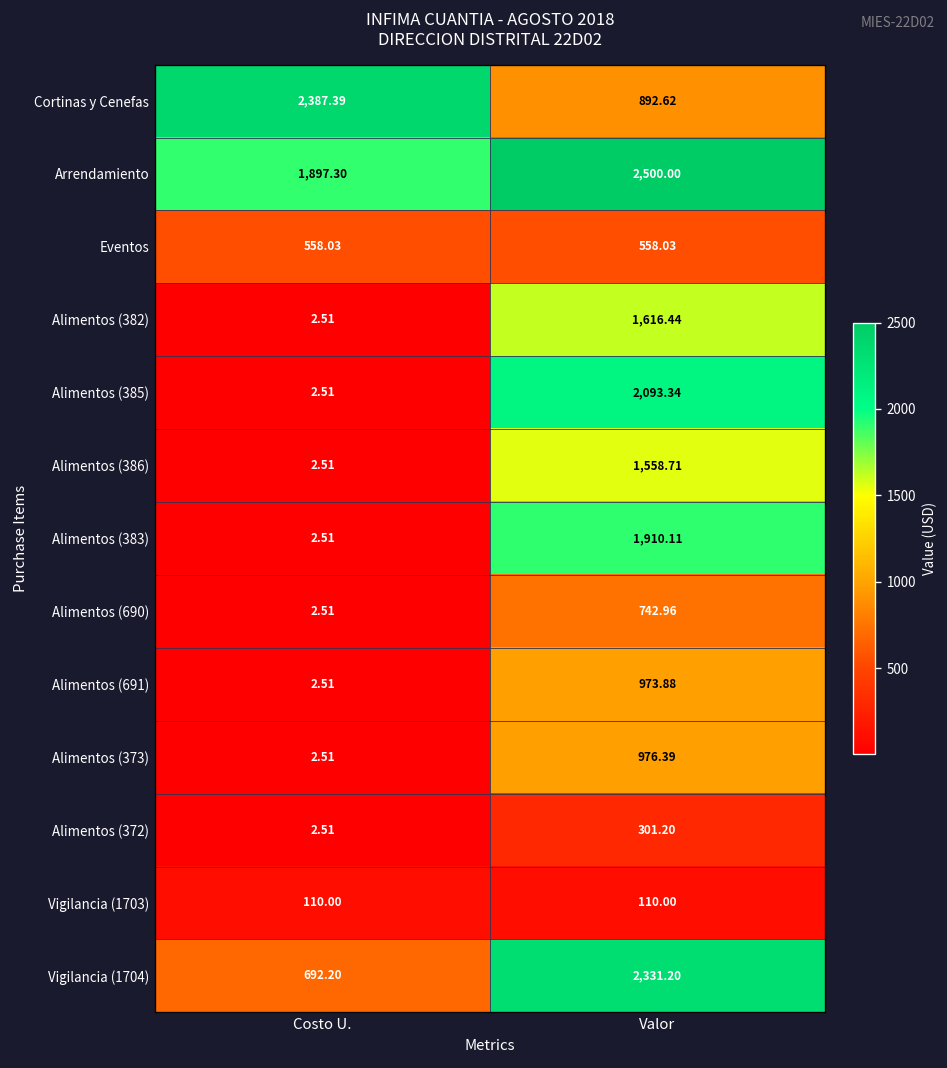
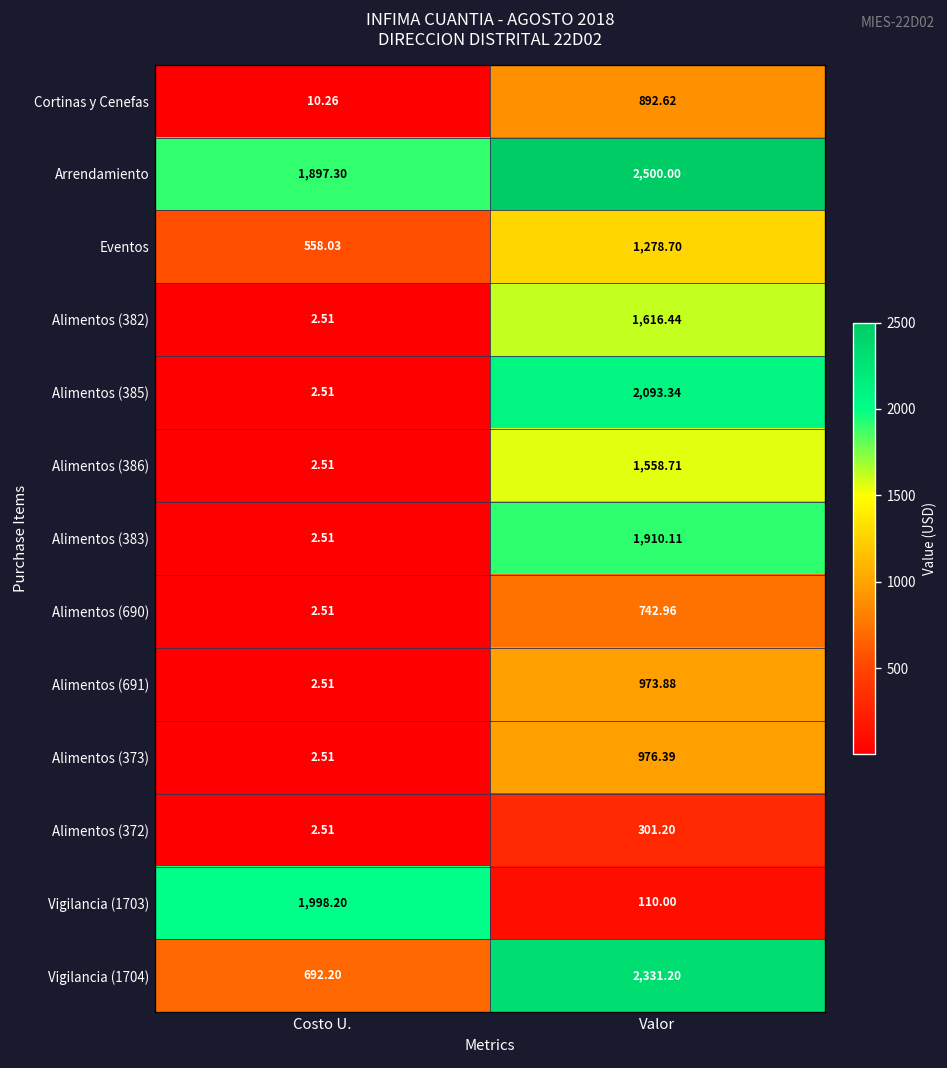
Cortinas y Cenefas, Costo U.: 2,387.39 -> 10.26
Eventos, Valor: 558.03 -> 1,278.70
Vigilancia (1703), Costo U.: 110.00 -> 1,998.20
